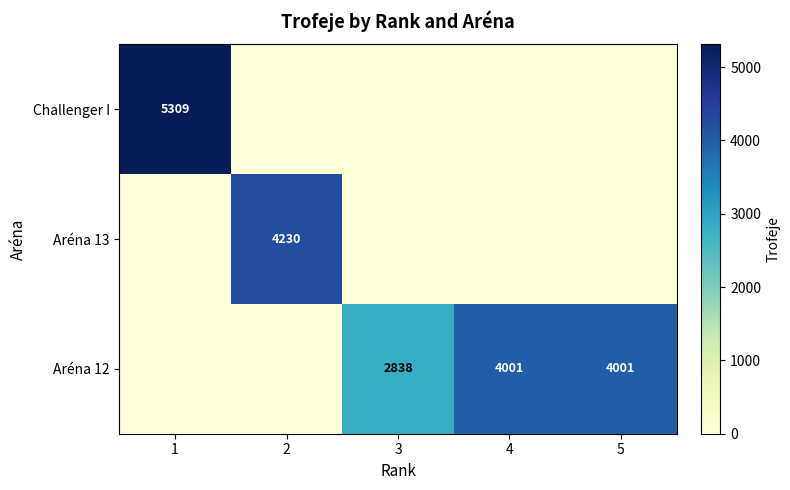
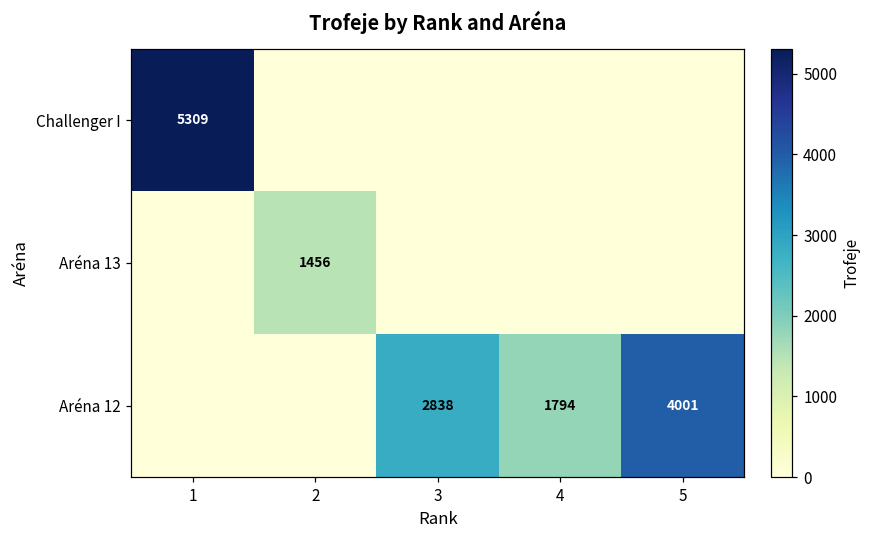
Aréna 13, 2: 4230 -> 1456
Aréna 12, 4: 4001 -> 1794
